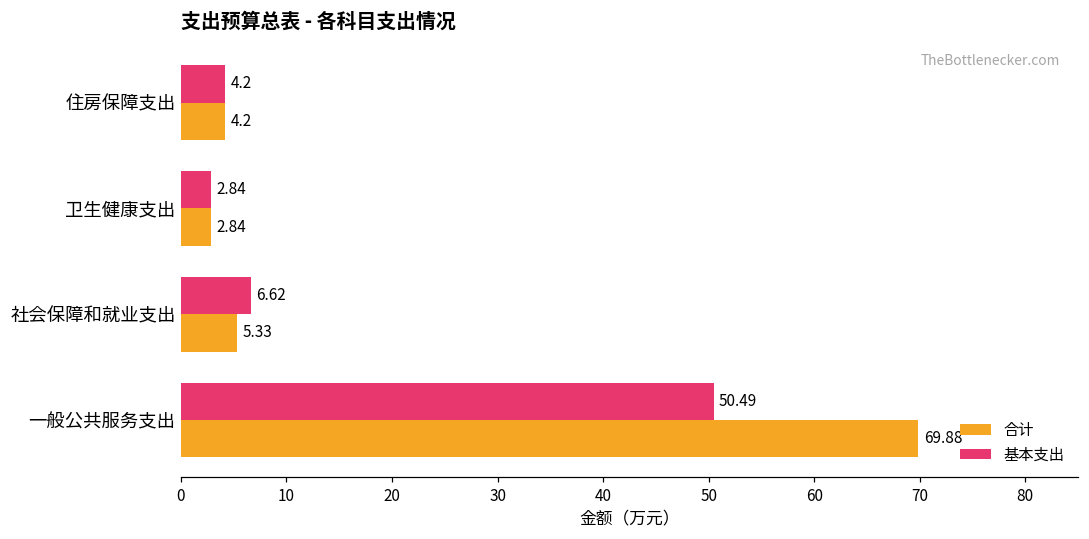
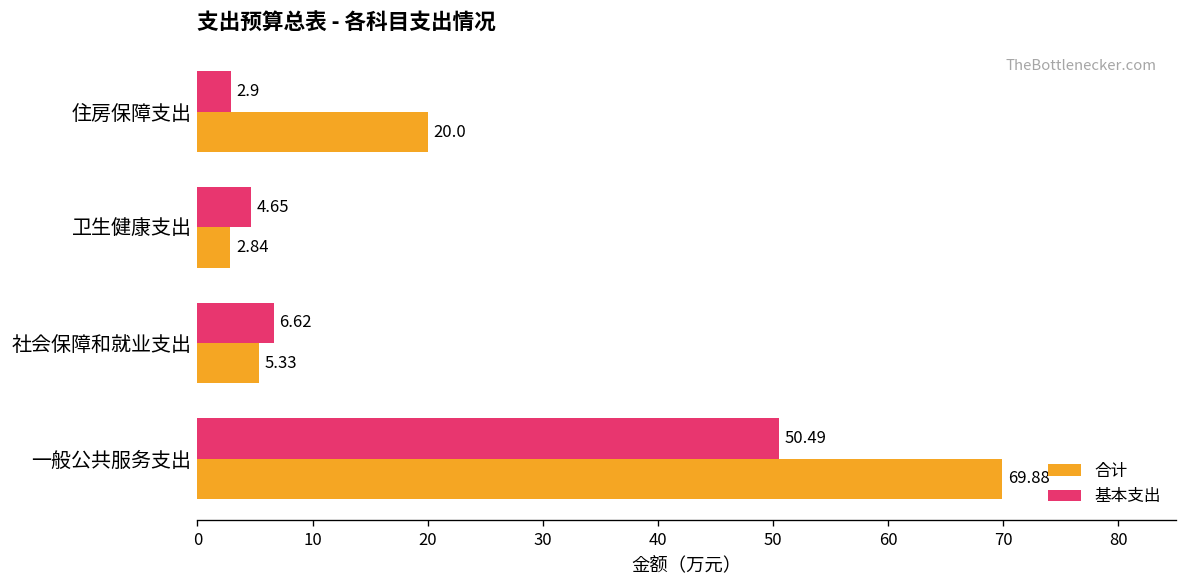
基本支出, 住房保障支出: 4.2 -> 2.9
合计, 住房保障支出: 4.2 -> 20.0
基本支出, 卫生健康支出: 2.84 -> 4.65
